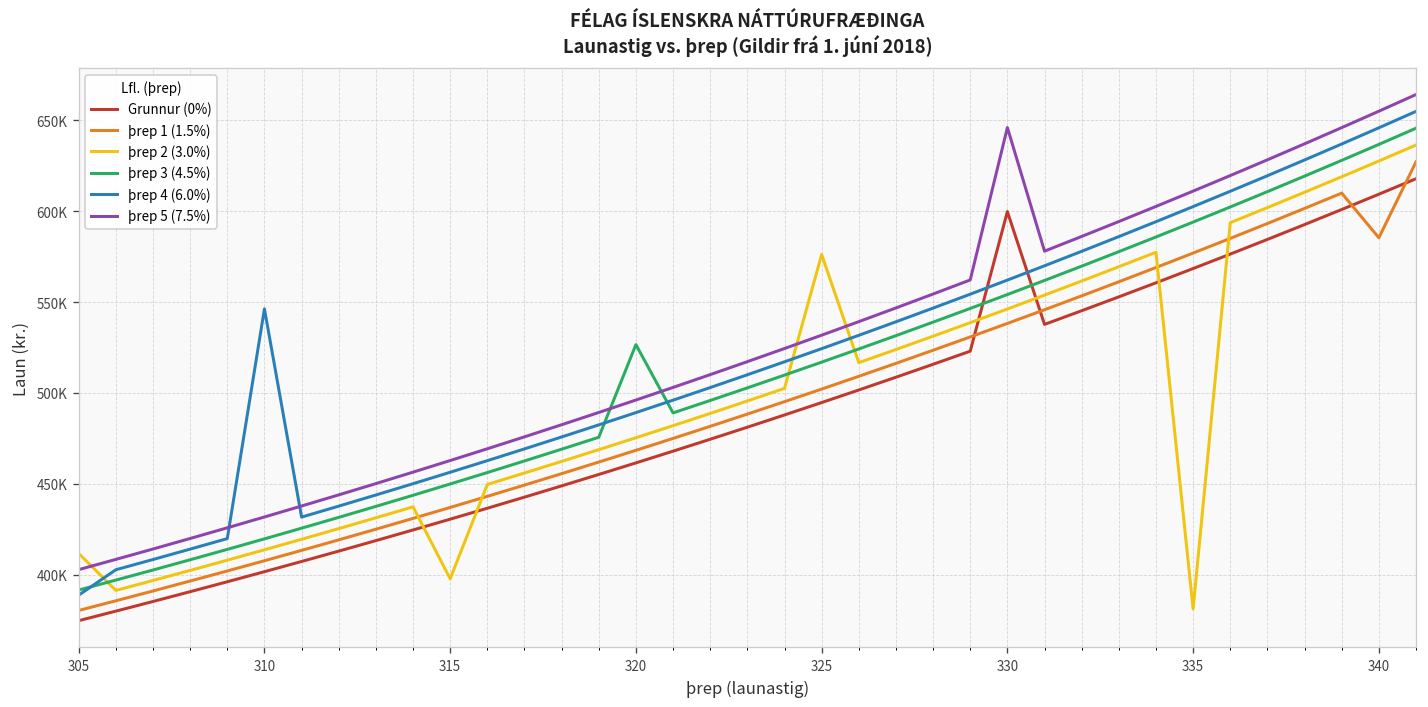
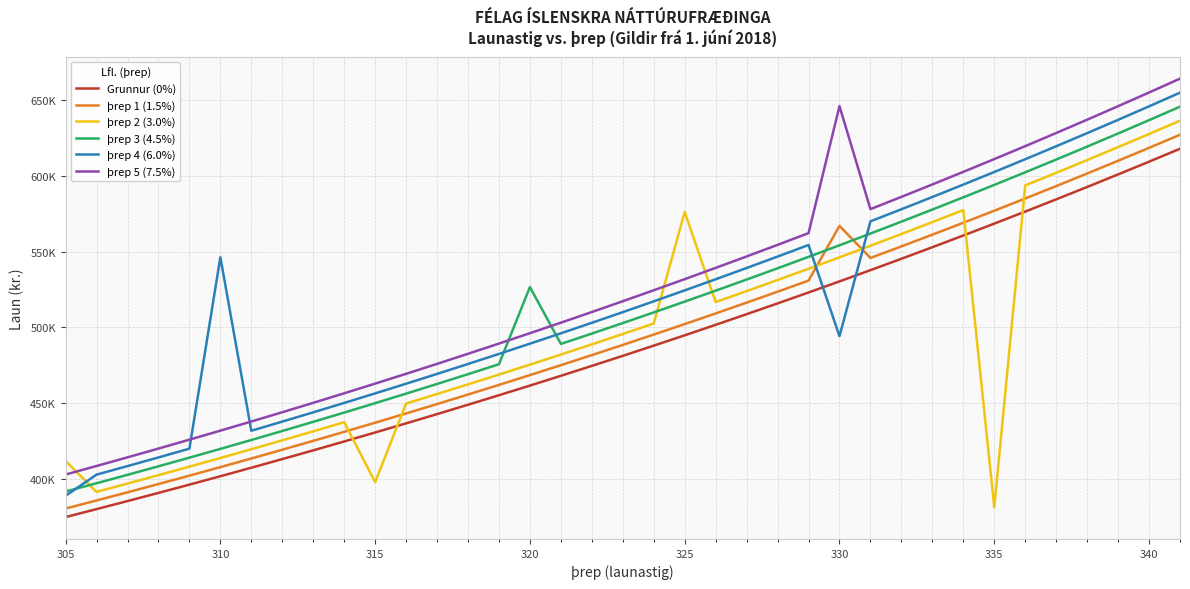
Grunnur (0%), 330: 600000 -> 530000
þrep 1 (1.5%), 330: 538000 -> 567000
þrep 4 (6.0%), 330: 562000 -> 494000
þrep 1 (1.5%), 340: 585000 -> 619000
